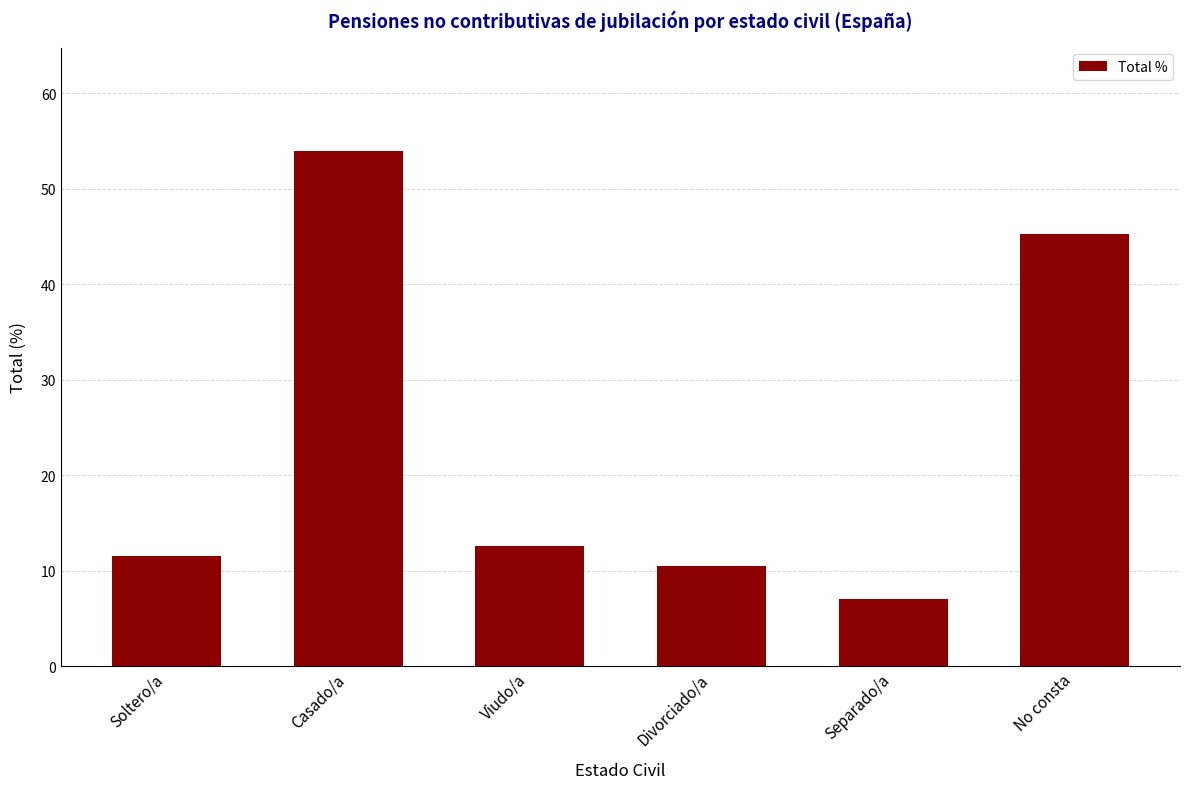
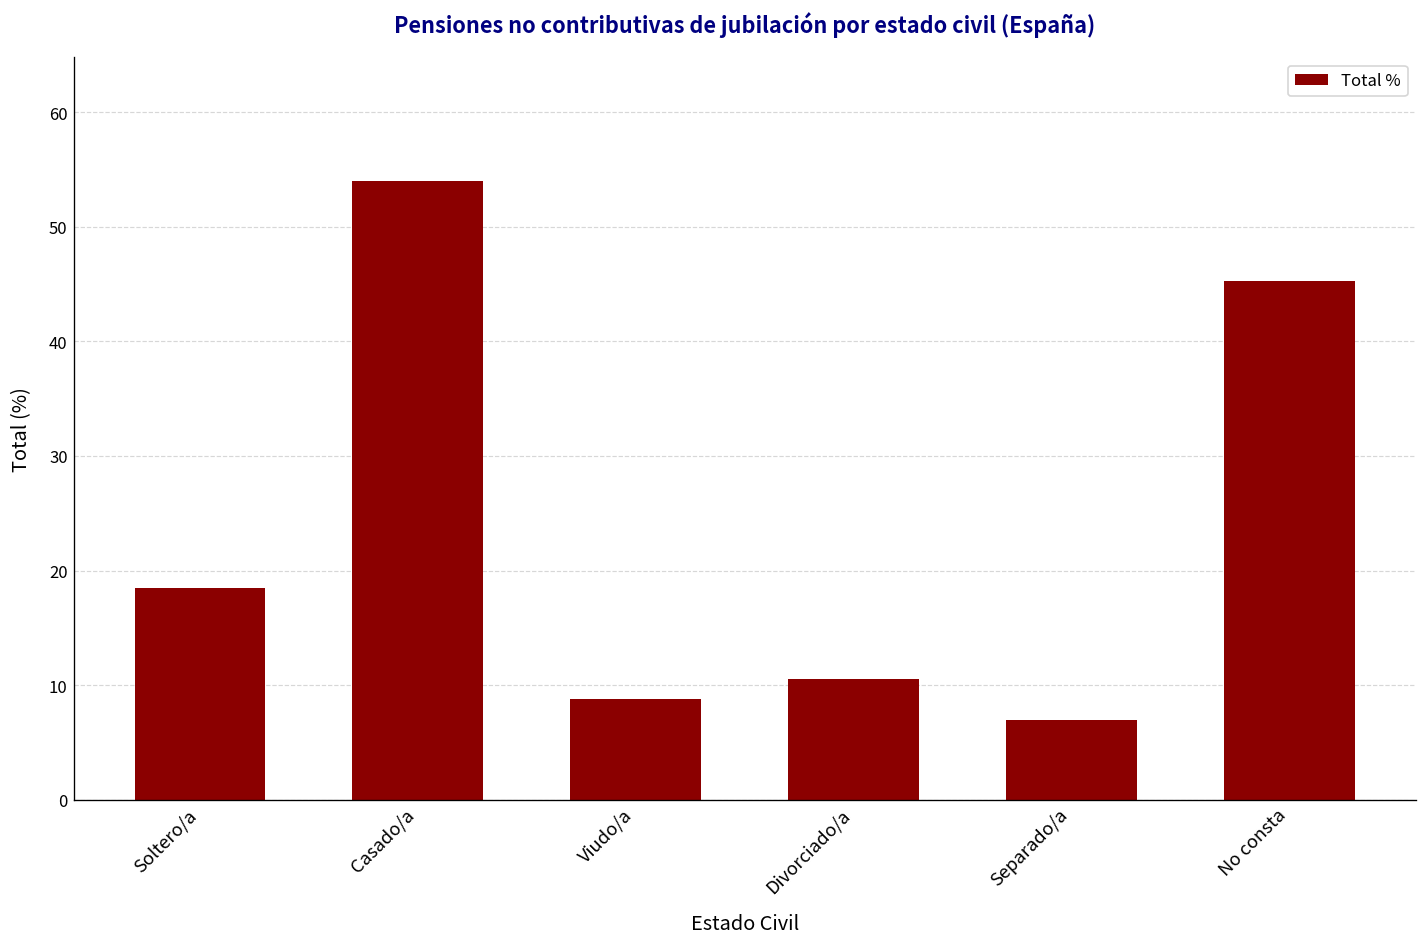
Soltero/a: 12 -> 19
Viudo/a: 13 -> 9
